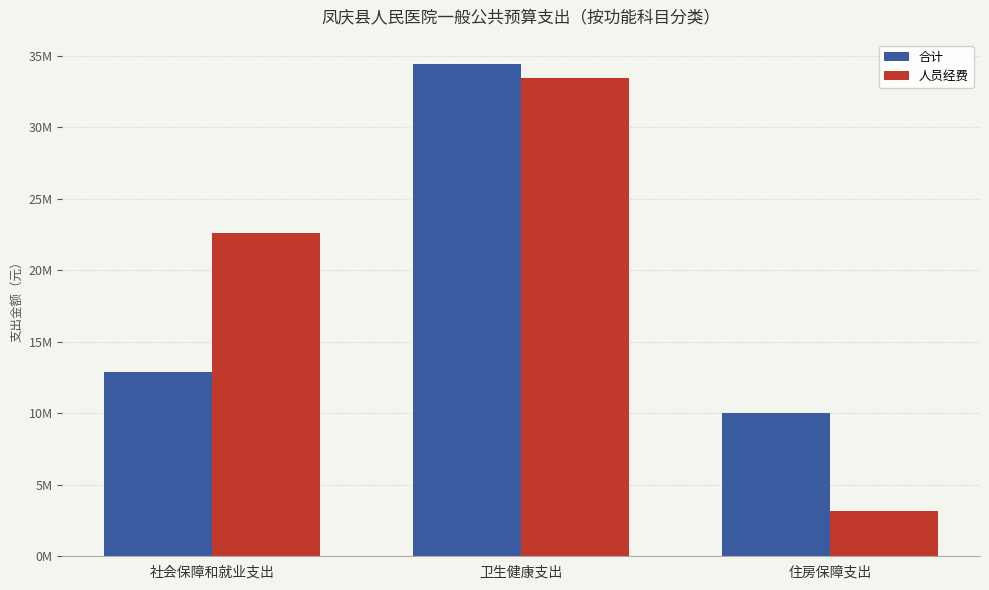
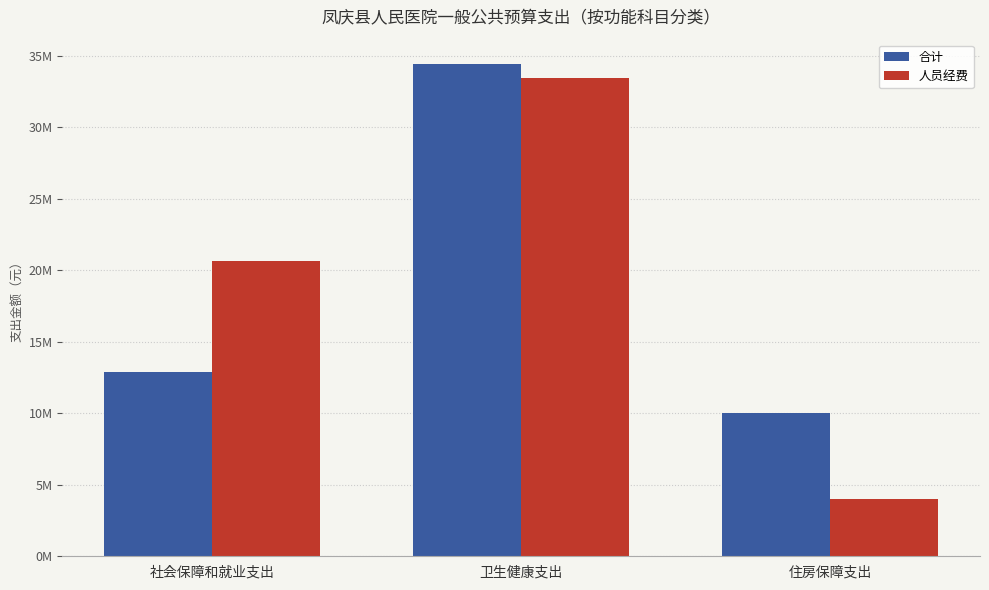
人员经费, 社会保障和就业支出: 22600000 -> 20700000
人员经费, 住房保障支出: 3200000 -> 4000000
